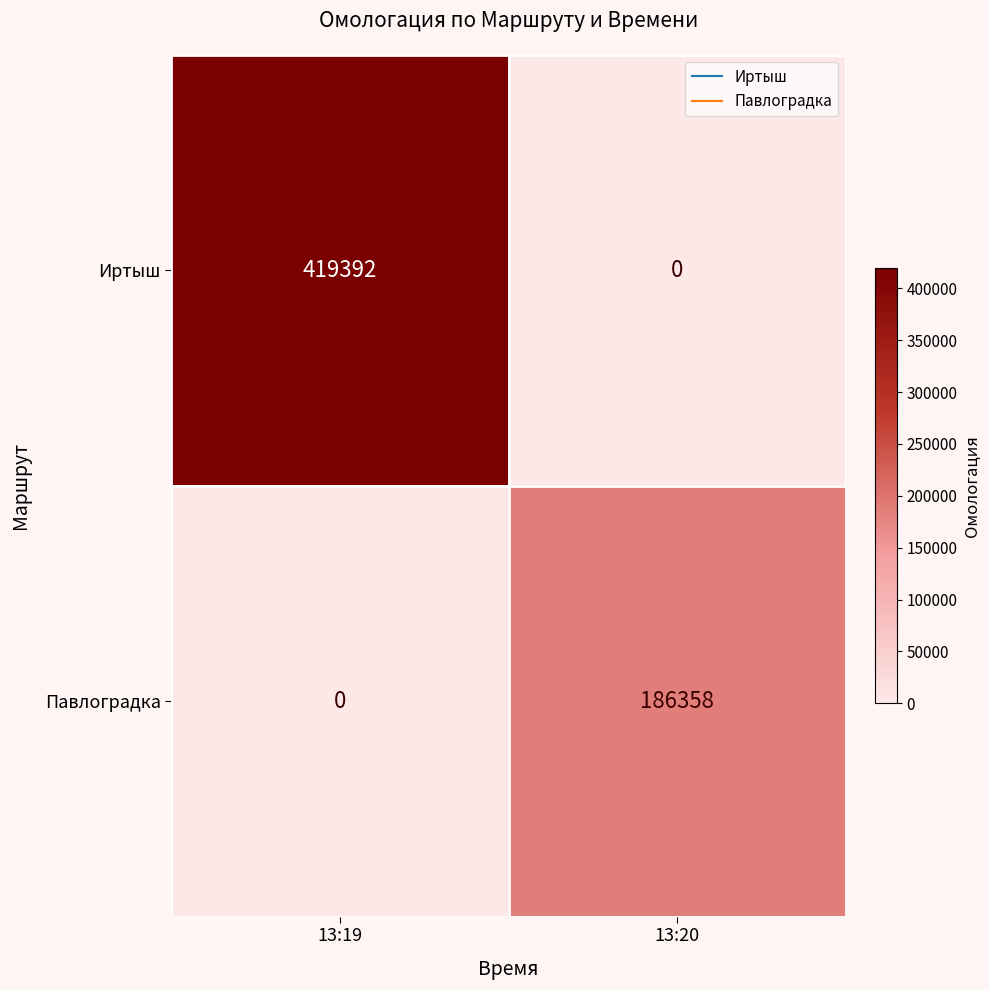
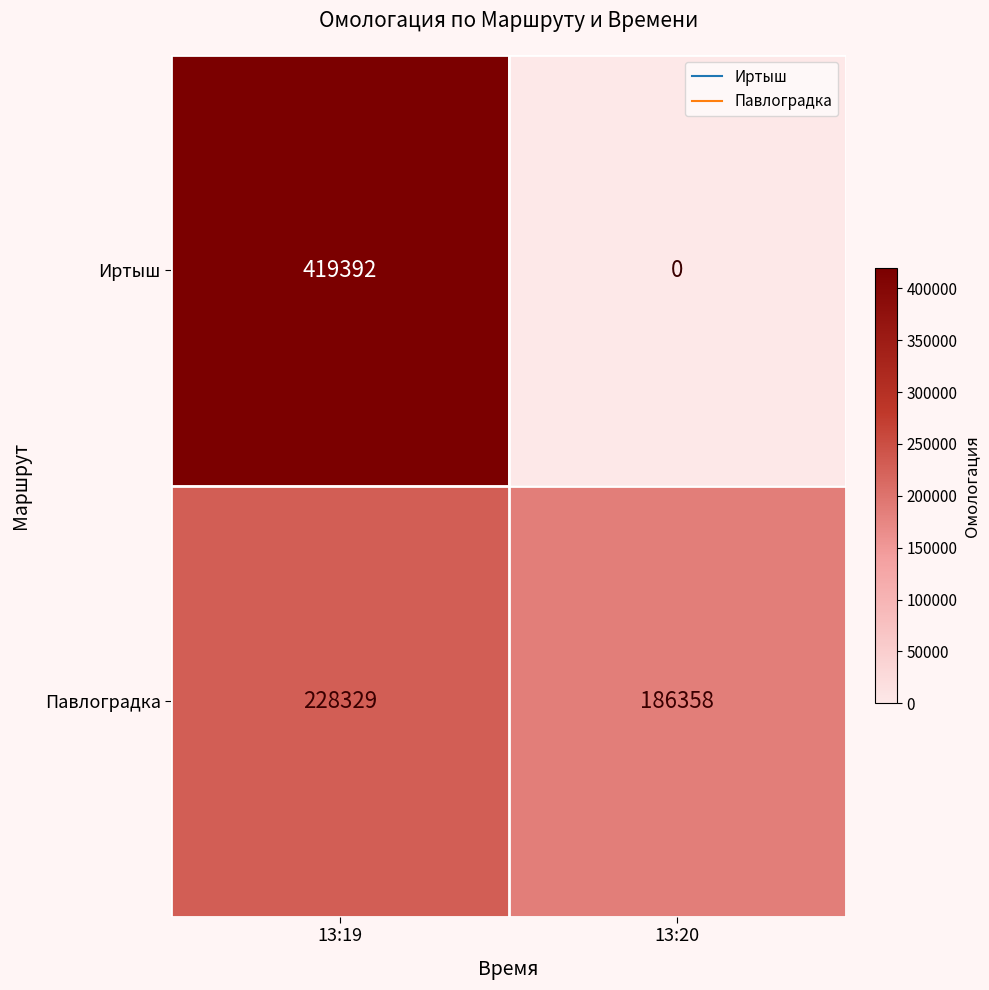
Павлоградка, 13:19: 0 -> 228329
